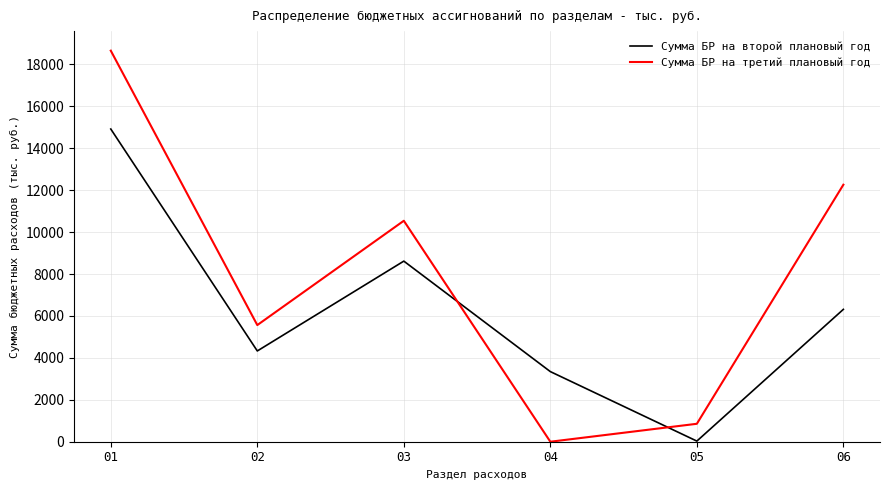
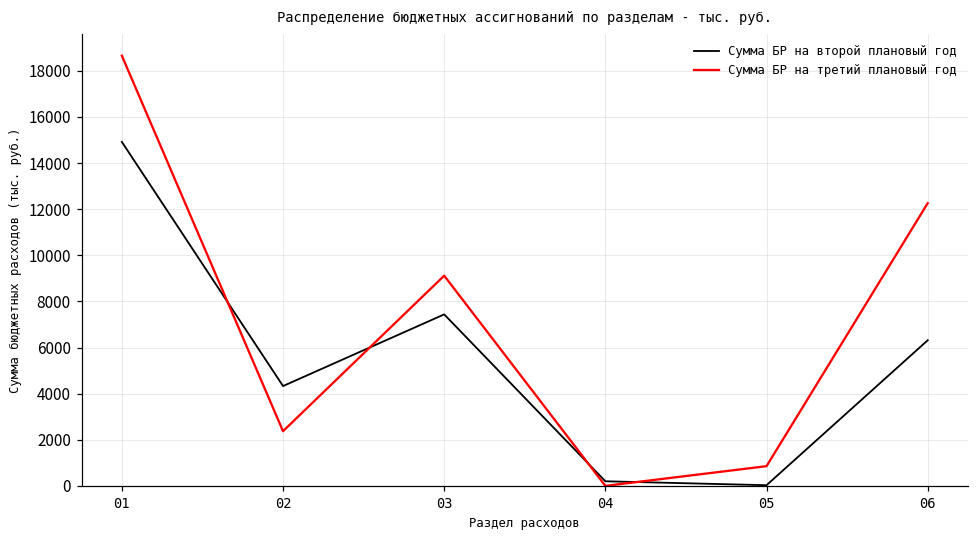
Сумма БР на третий плановый год, 02: 5600 -> 2400
Сумма БР на второй плановый год, 03: 8600 -> 7400
Сумма БР на третий плановый год, 03: 10500 -> 9100
Сумма БР на второй плановый год, 04: 3300 -> 200
